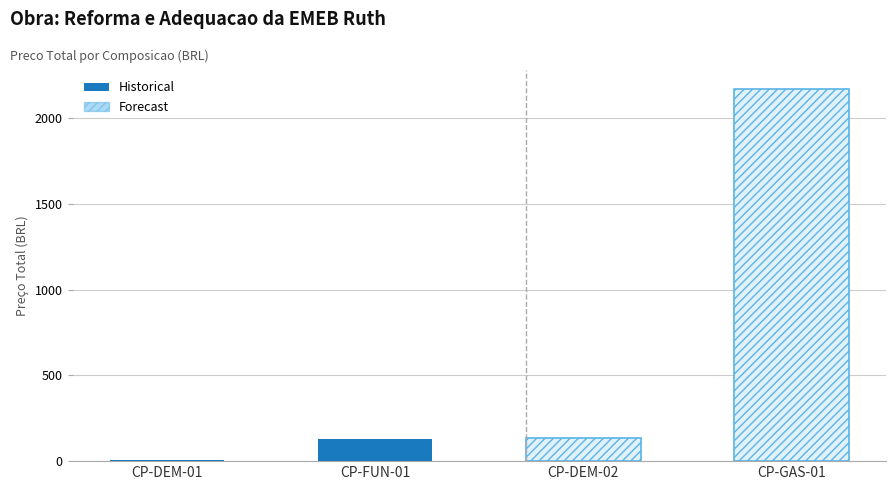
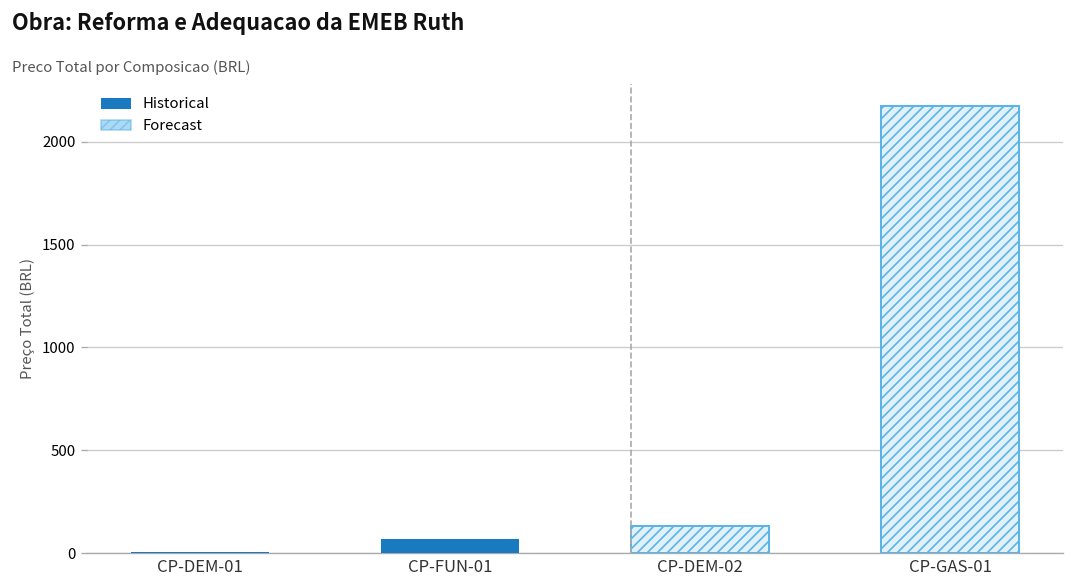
CP-FUN-01: 130 -> 70
